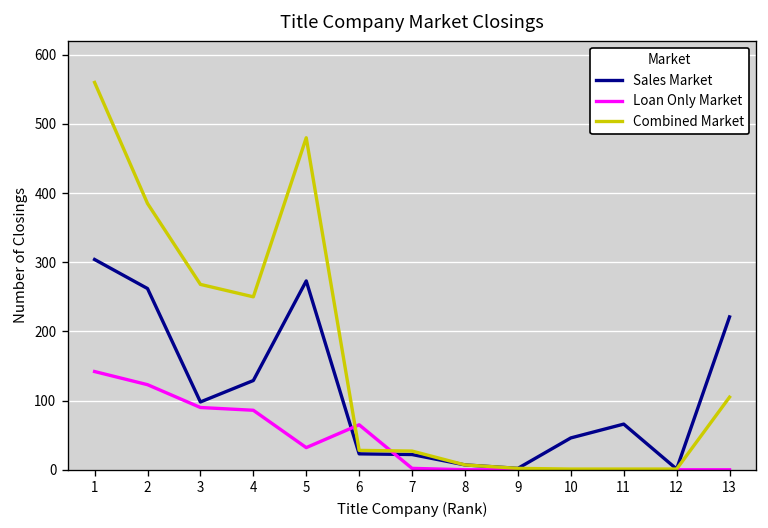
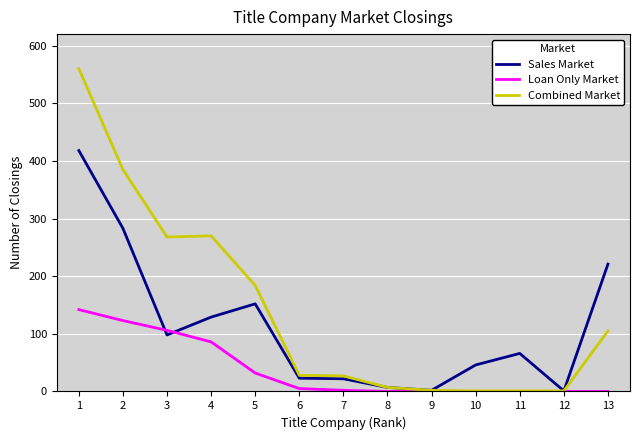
Sales Market, 1: 300 -> 420
Sales Market, 2: 260 -> 280
Loan Only Market, 3: 90 -> 110
Combined Market, 4: 250 -> 270
Sales Market, 5: 270 -> 150
Combined Market, 5: 480 -> 180
Loan Only Market, 6: 70 -> 10
